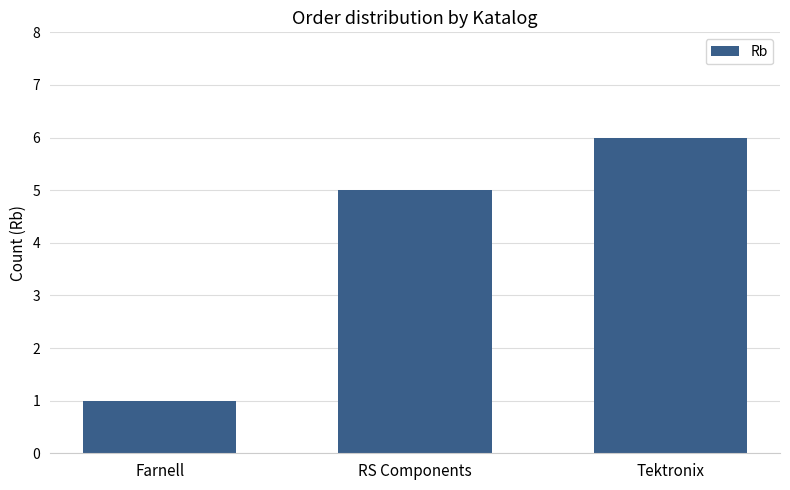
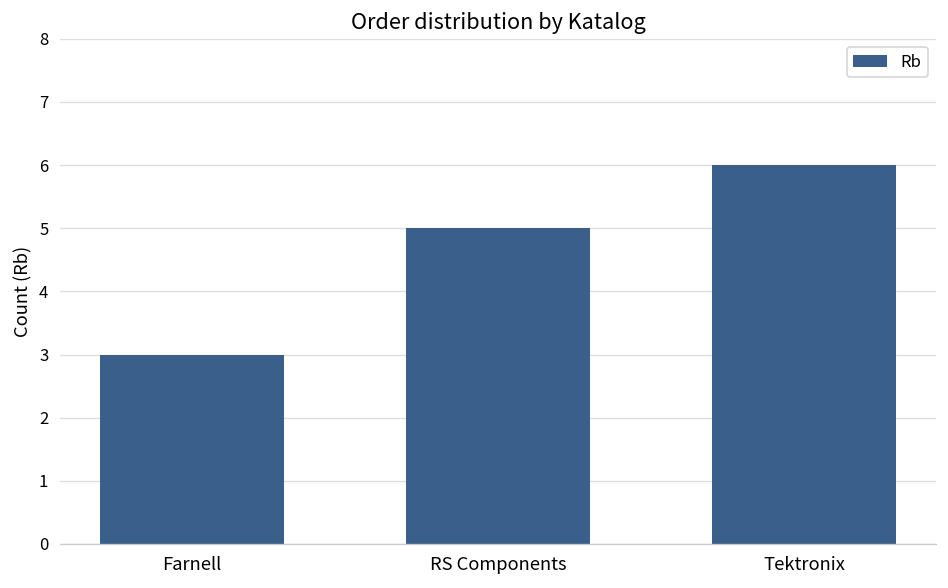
Farnell: 1 -> 3
